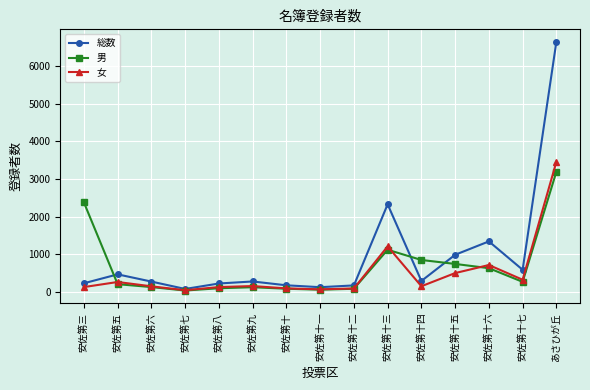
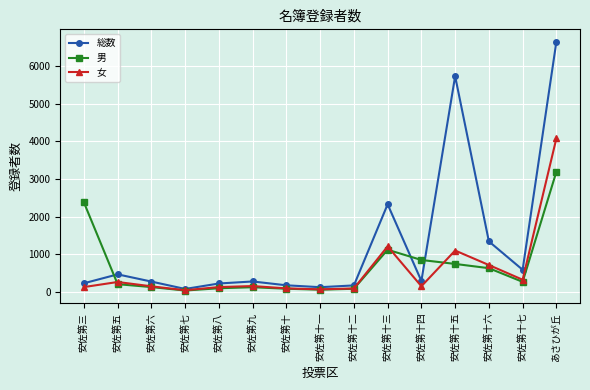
総数, 安佐第十五: 1000 -> 5700
女, 安佐第十五: 500 -> 1100
女, あさひが丘: 3500 -> 4100
